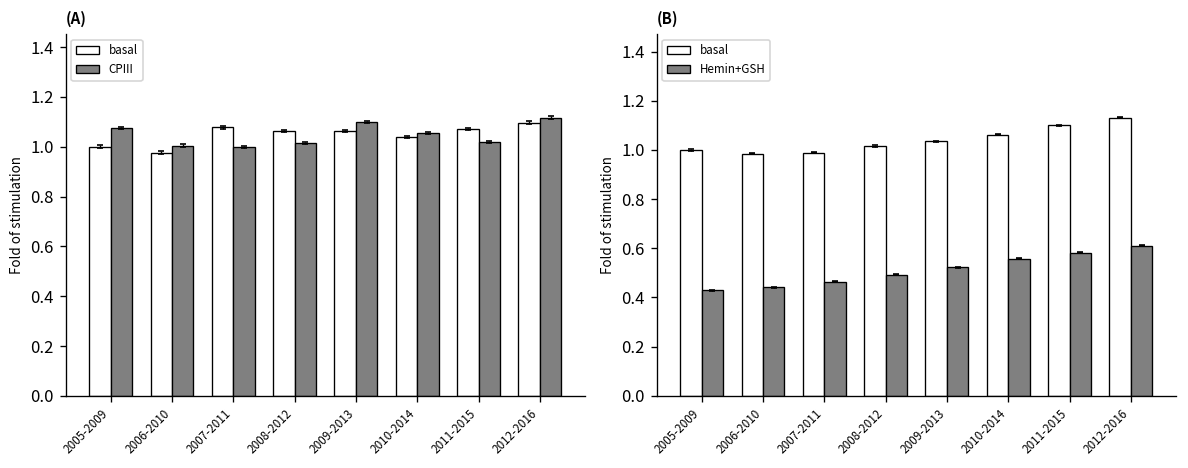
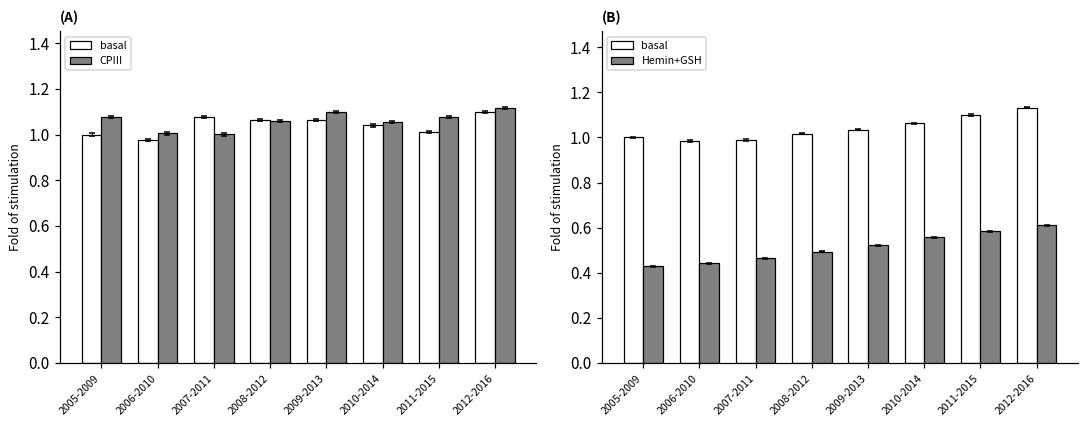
(A), CPIII, 2008-2012: 1.02 -> 1.06
(A), basal, 2011-2015: 1.07 -> 1.01
(A), CPIII, 2011-2015: 1.02 -> 1.08
